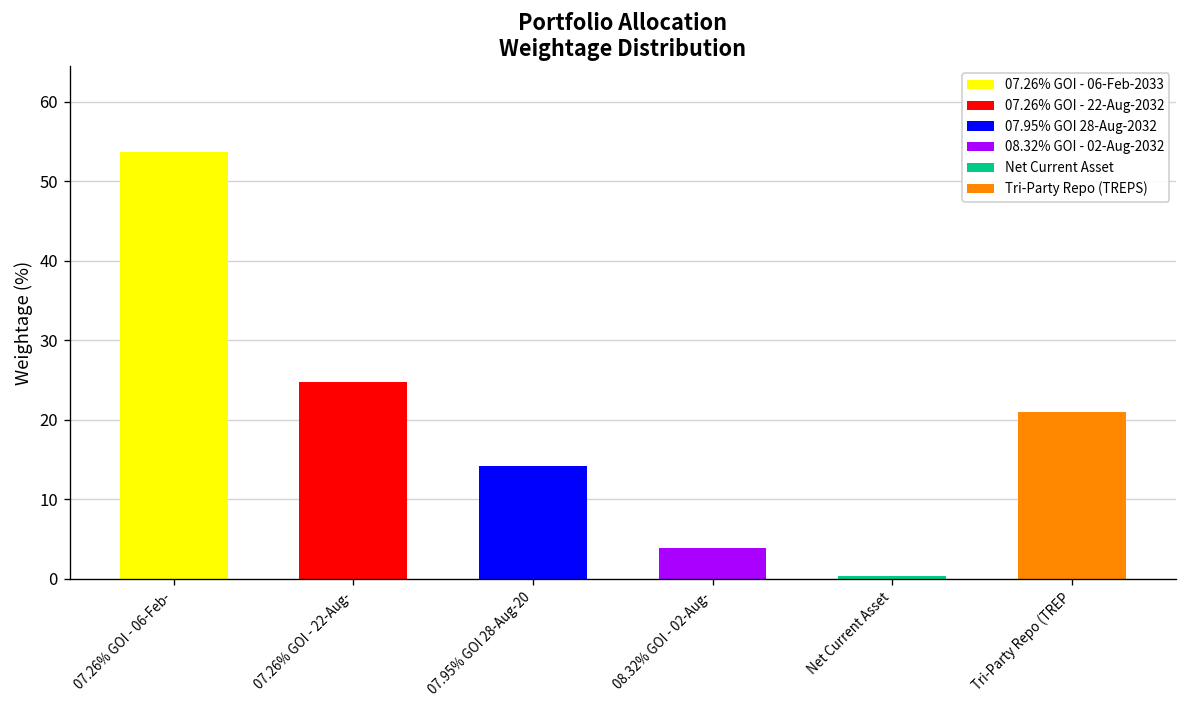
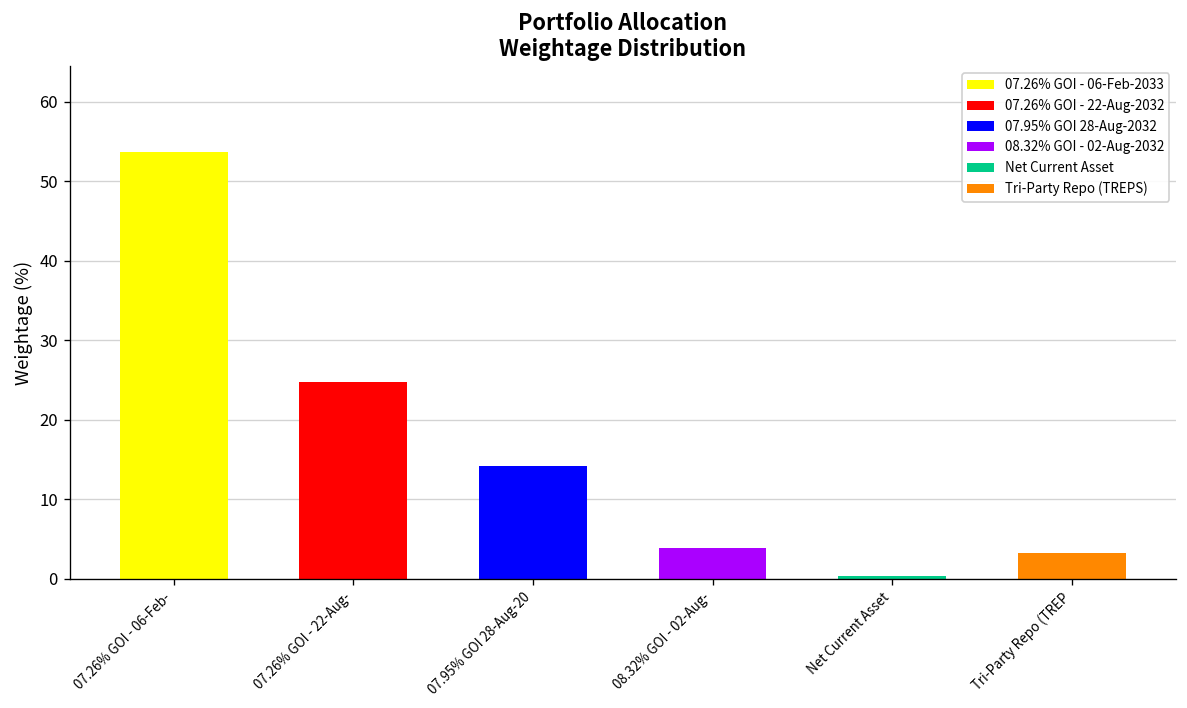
Tri-Party Repo (TREPS), Tri-Party Repo (TREP: 21 -> 3
